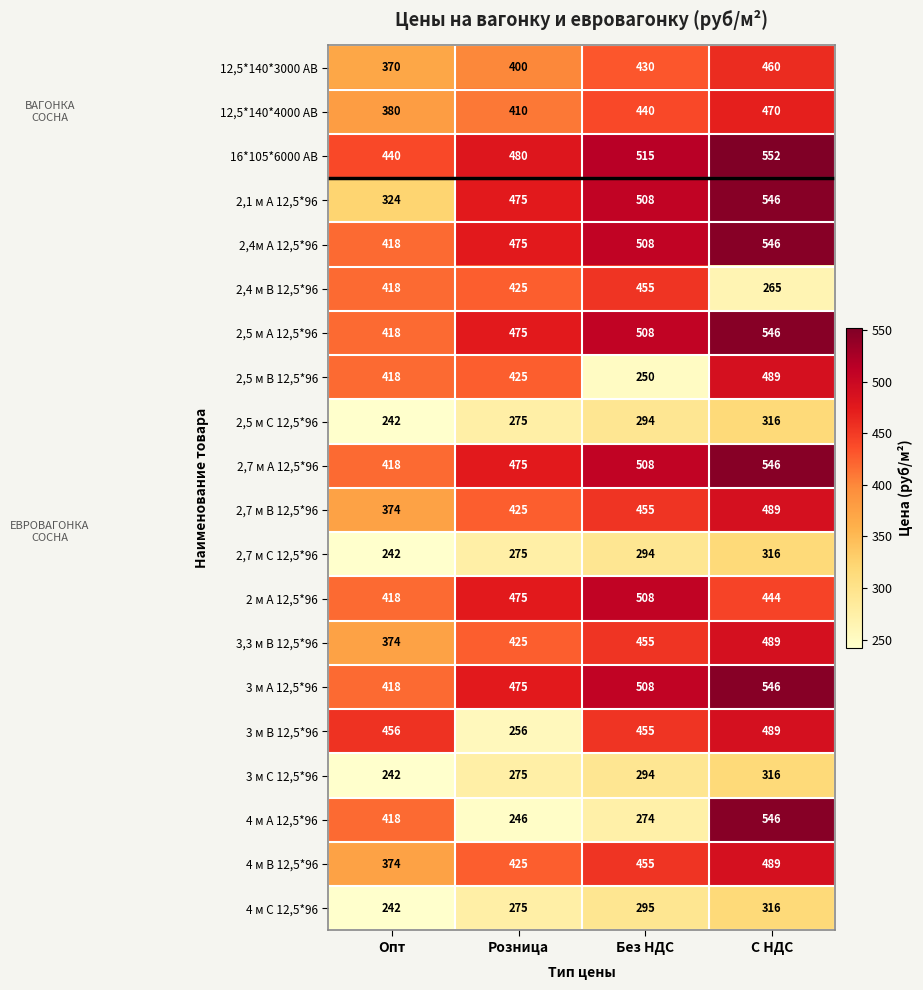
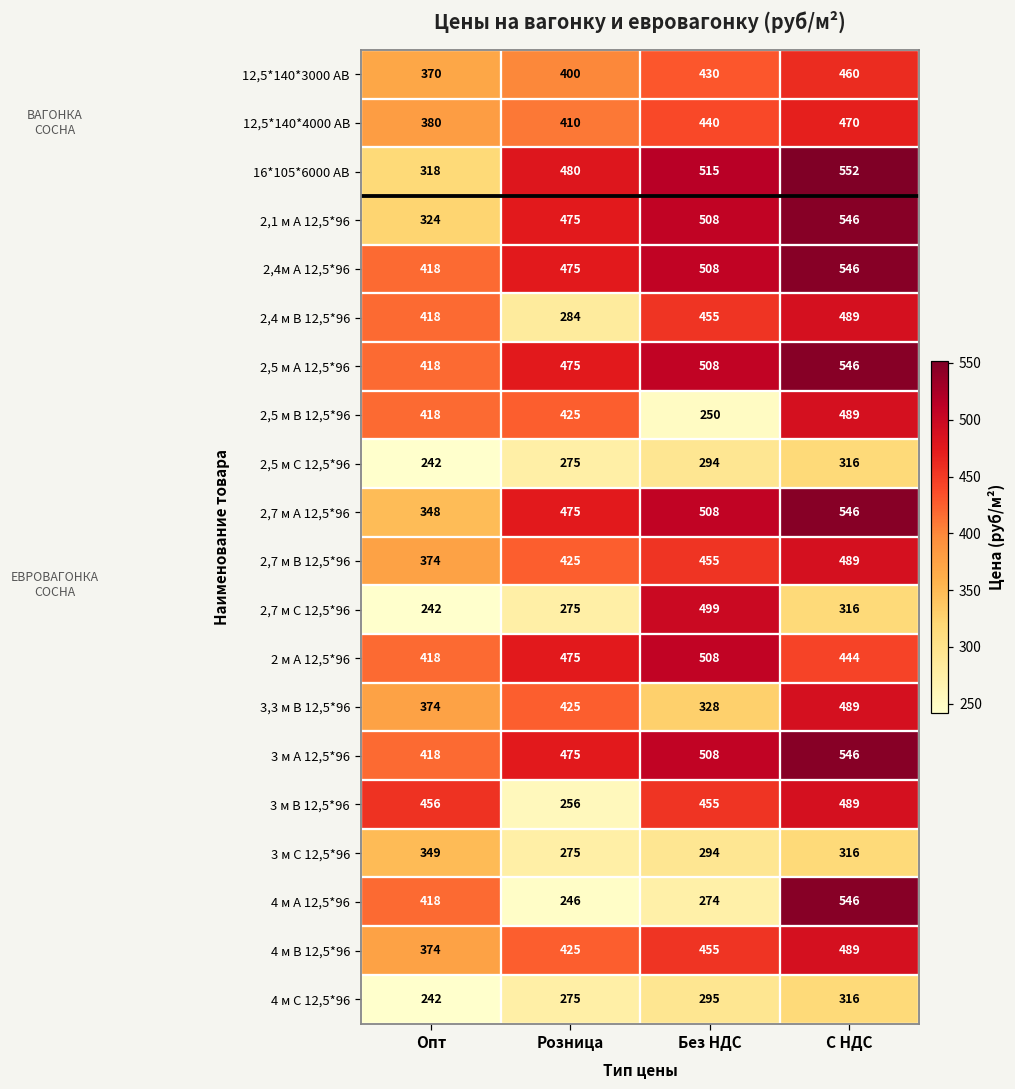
16*105*6000 АВ, Опт: 440 -> 318
2,4 м В 12,5*96, Розница: 425 -> 284
2,4 м В 12,5*96, С НДС: 265 -> 489
2,7 м А 12,5*96, Опт: 418 -> 348
2,7 м С 12,5*96, Без НДС: 294 -> 499
3,3 м В 12,5*96, Без НДС: 455 -> 328
3 м С 12,5*96, Опт: 242 -> 349
